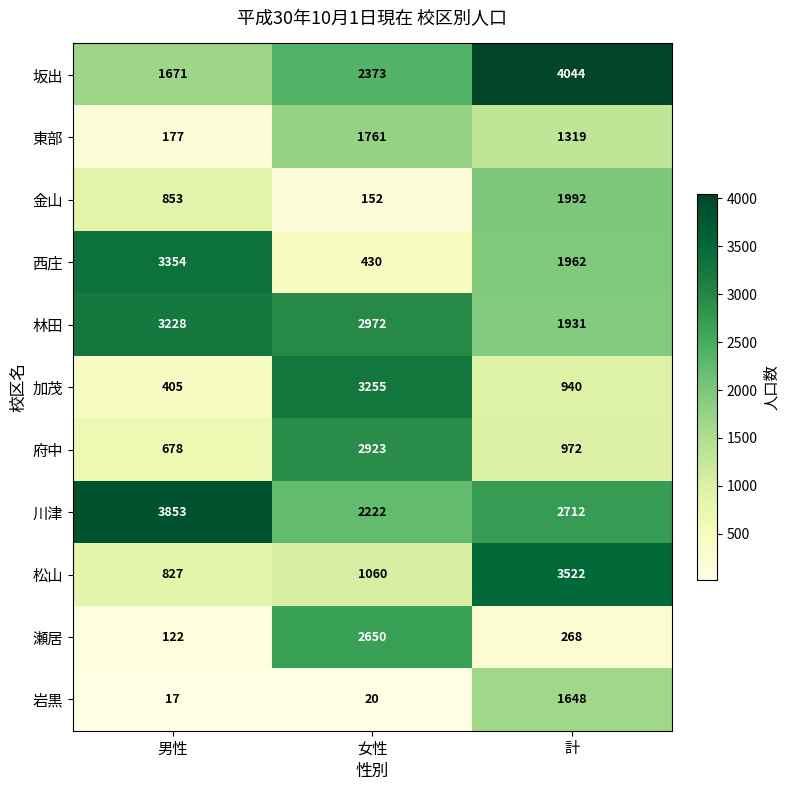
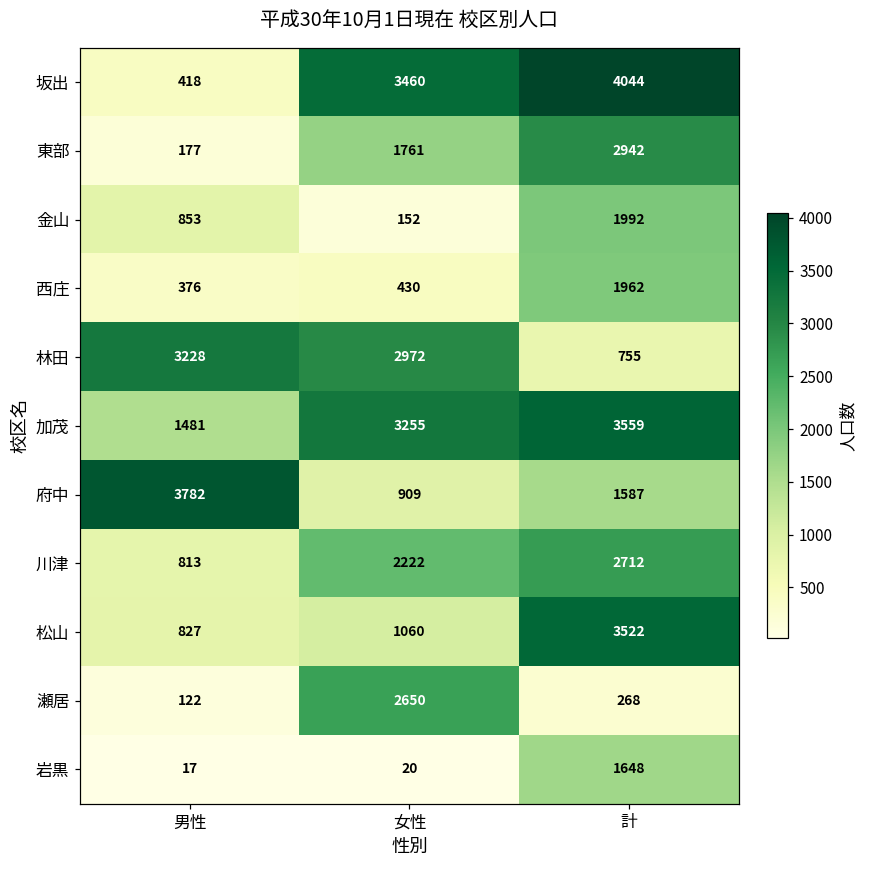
坂出, 男性: 1671 -> 418
坂出, 女性: 2373 -> 3460
東部, 計: 1319 -> 2942
西庄, 男性: 3354 -> 376
林田, 計: 1931 -> 755
加茂, 男性: 405 -> 1481
加茂, 計: 940 -> 3559
府中, 男性: 678 -> 3782
府中, 女性: 2923 -> 909
府中, 計: 972 -> 1587
川津, 男性: 3853 -> 813
